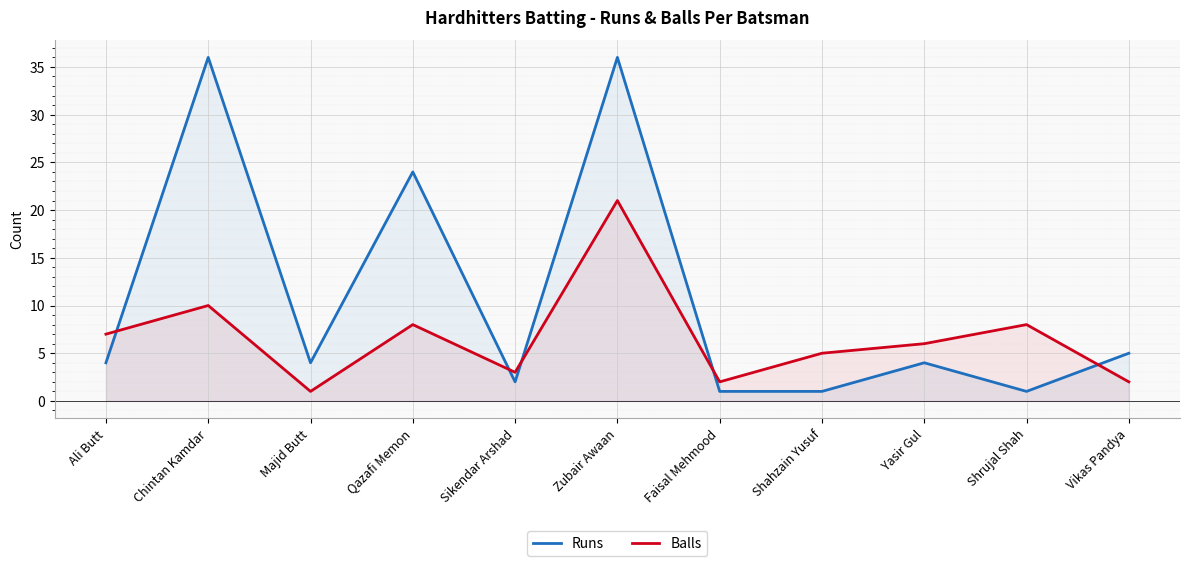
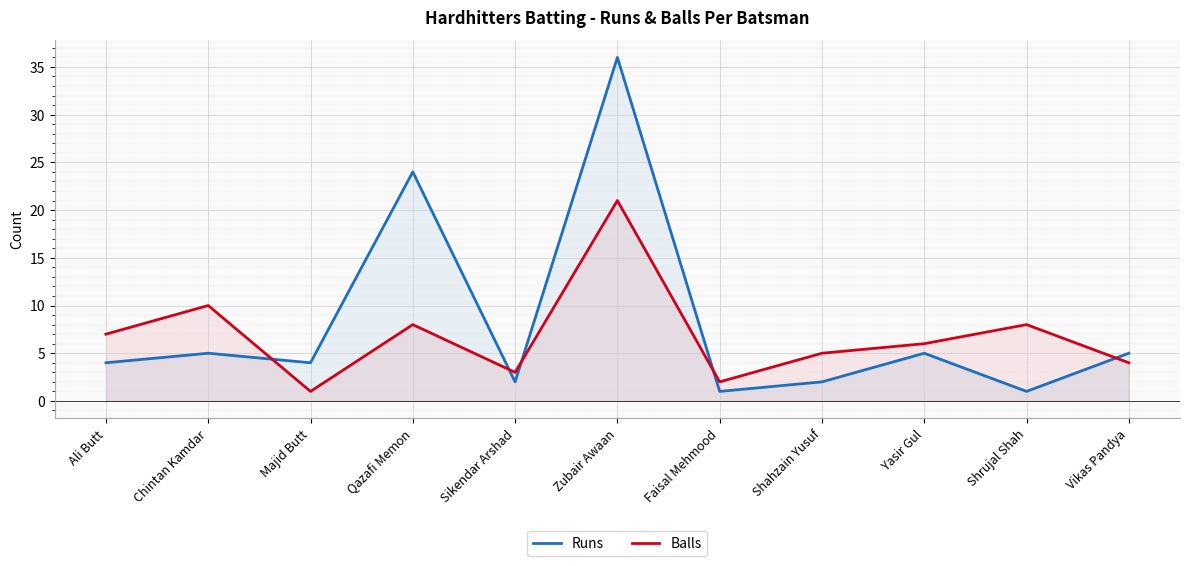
Runs, Chintan Kamdar: 36 -> 5
Runs, Shahzain Yusuf: 1 -> 2
Runs, Yasir Gul: 4 -> 5
Balls, Vikas Pandya: 2 -> 4
